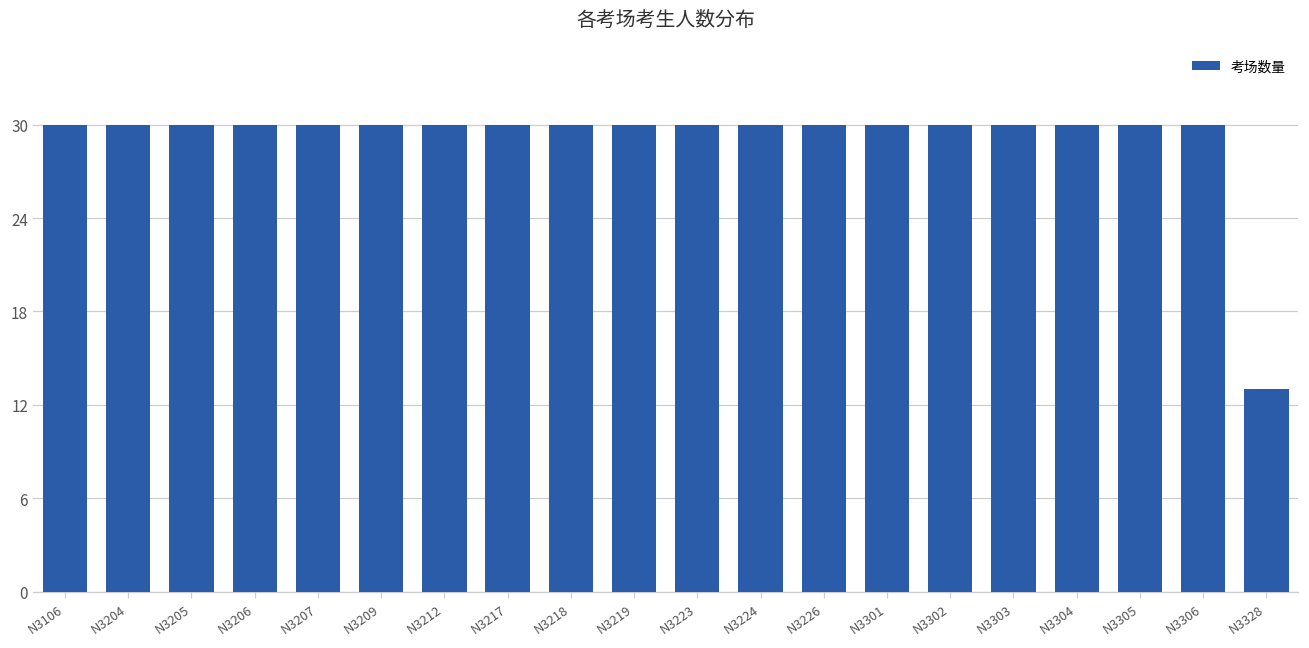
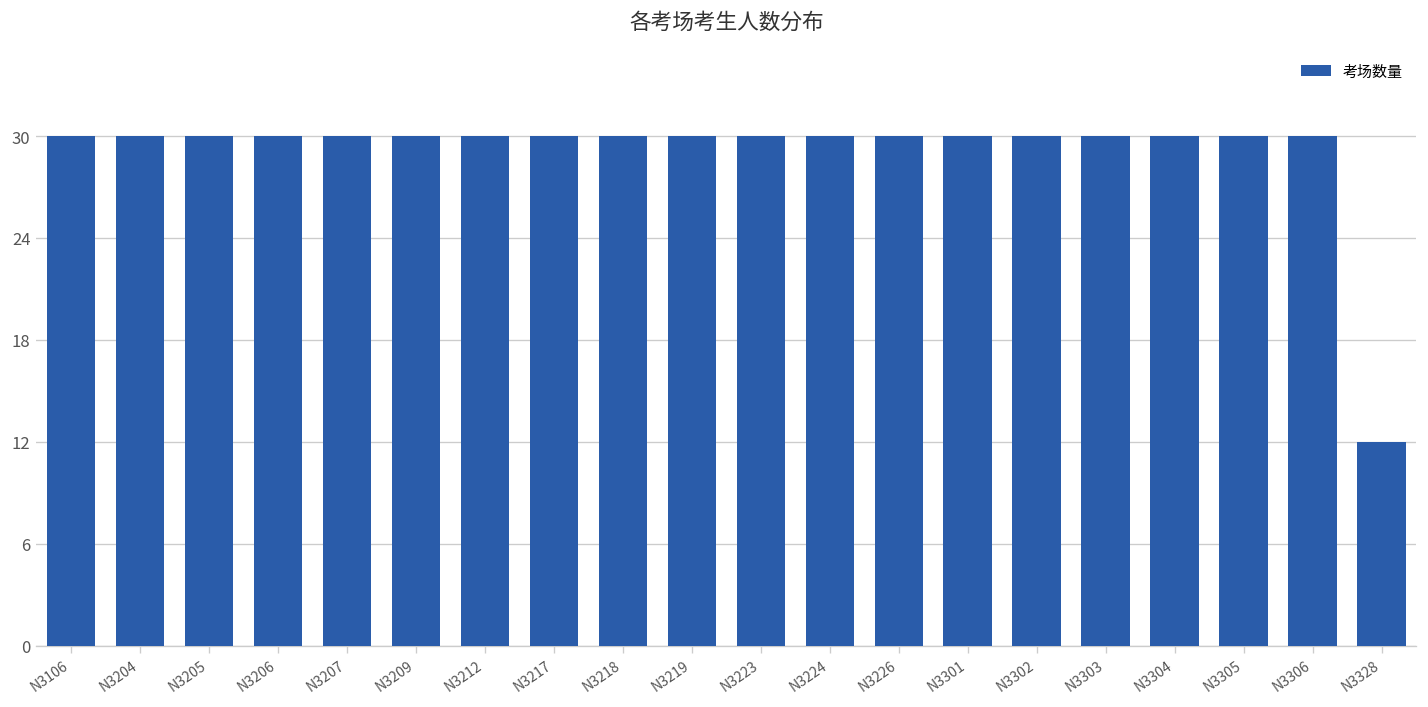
N3328: 13 -> 12
